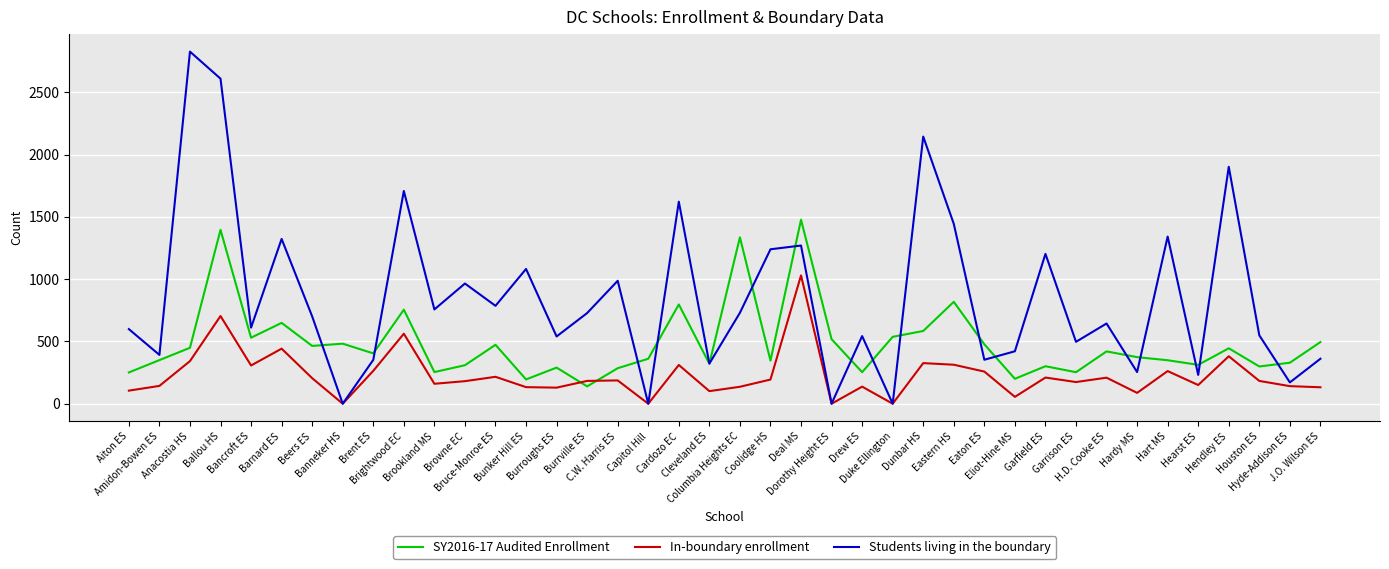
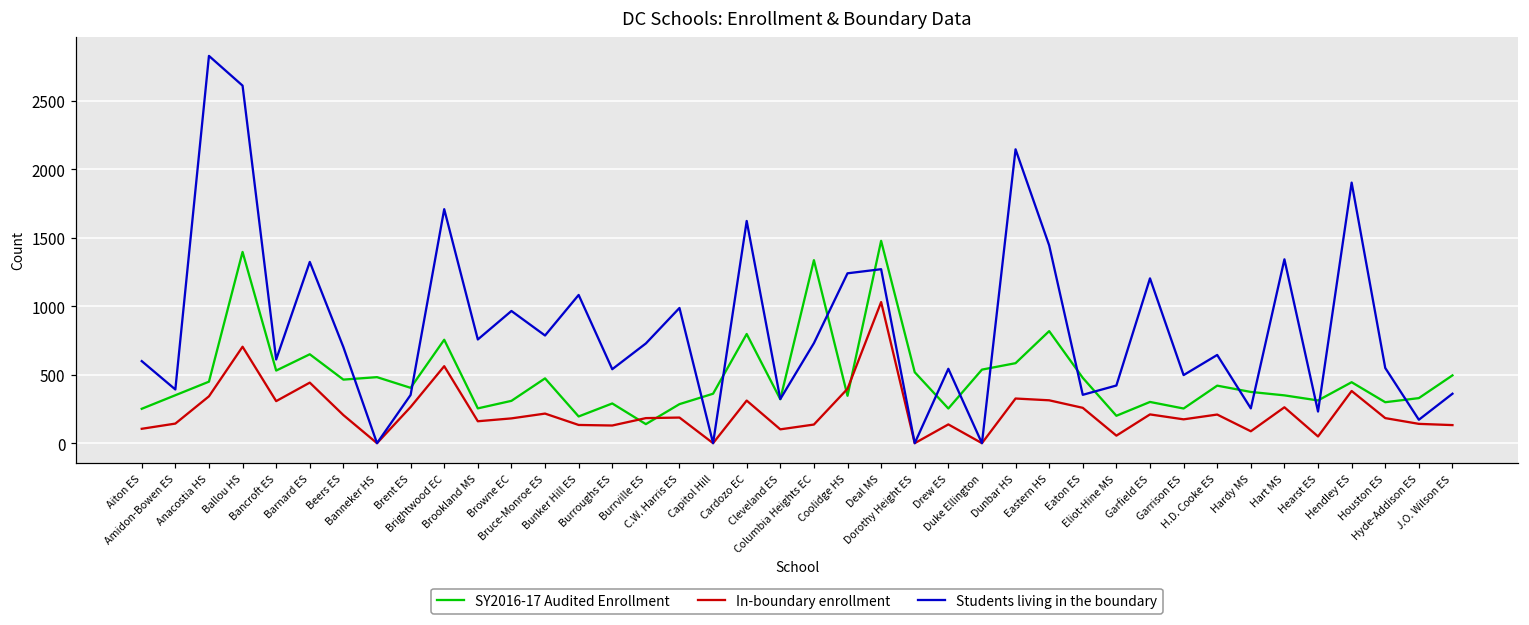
In-boundary enrollment, Coolidge HS: 190 -> 400
In-boundary enrollment, Hearst ES: 150 -> 50
